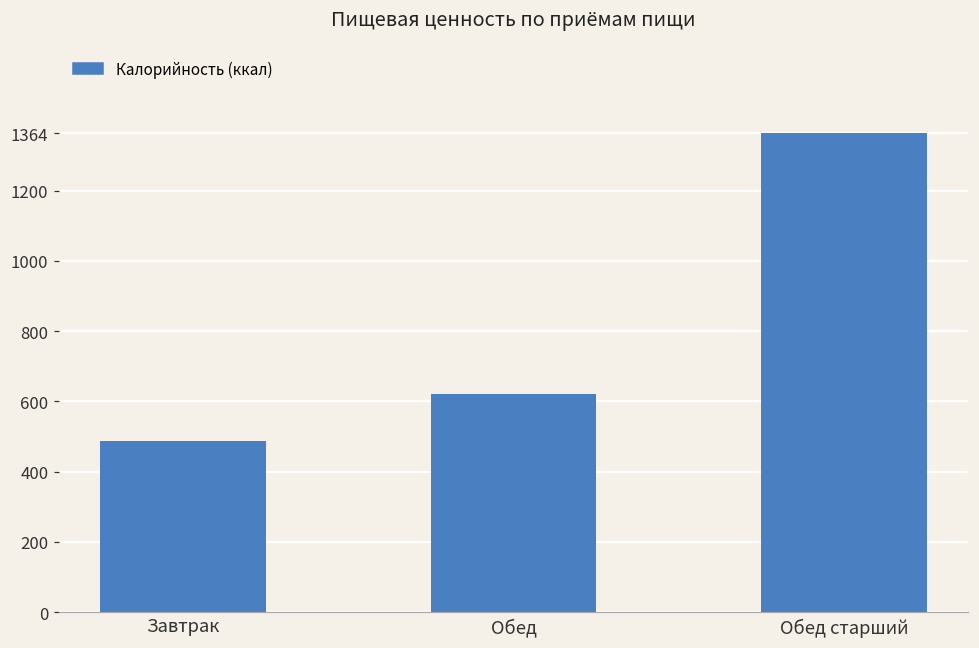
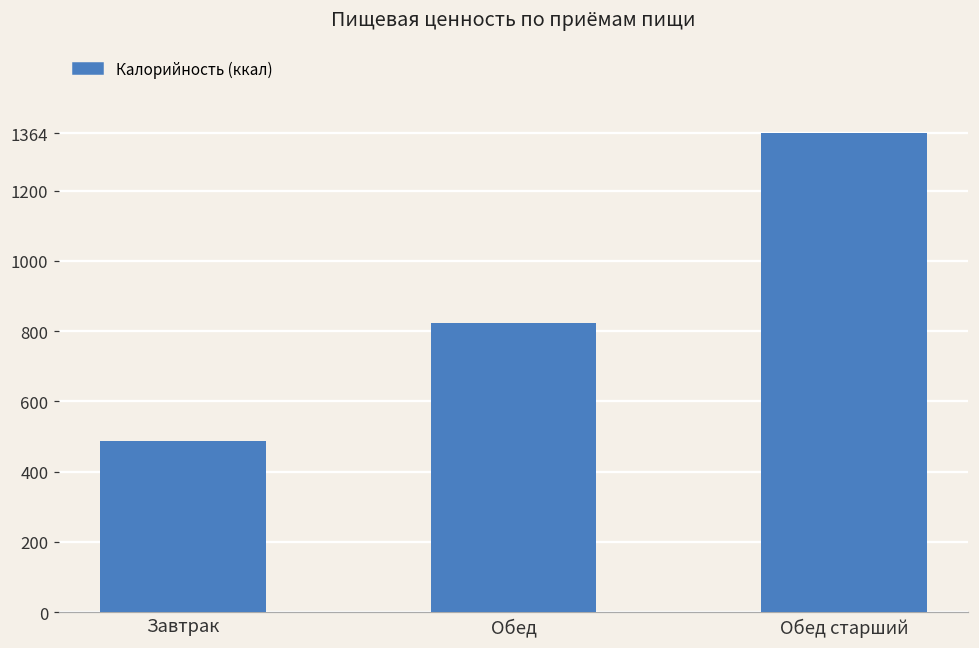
Обед: 620 -> 820
